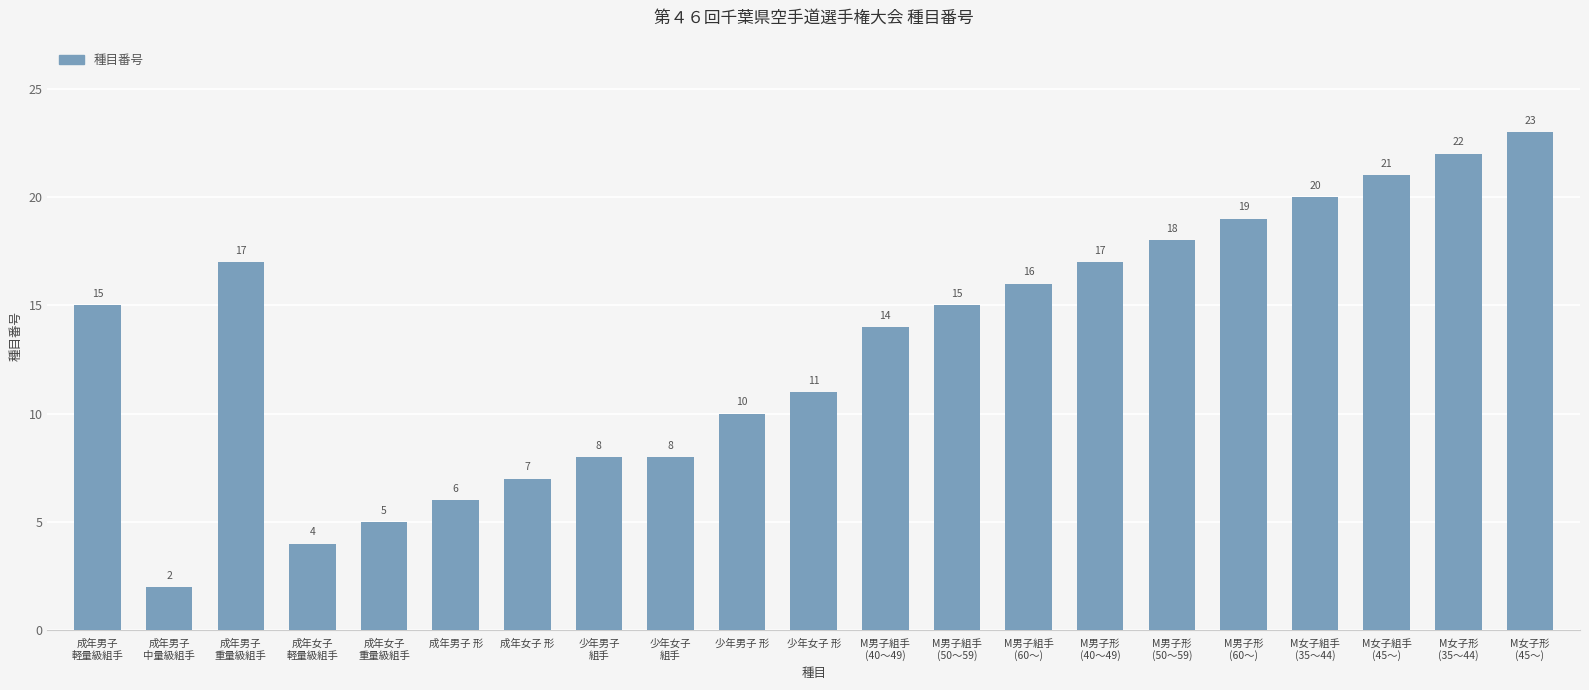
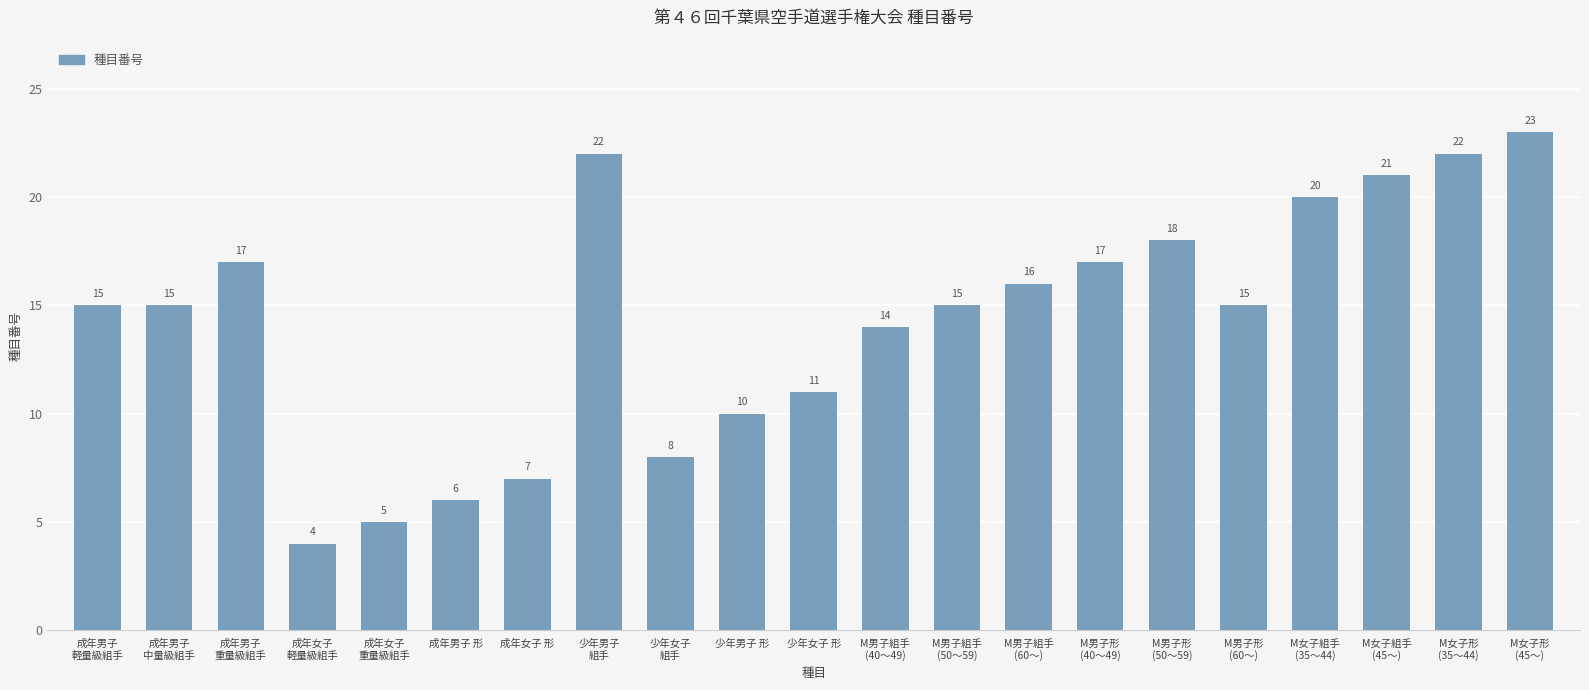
成年男子 中量級組手: 2 -> 15
少年男子 組手: 8 -> 22
M男子形 (60～): 19 -> 15
